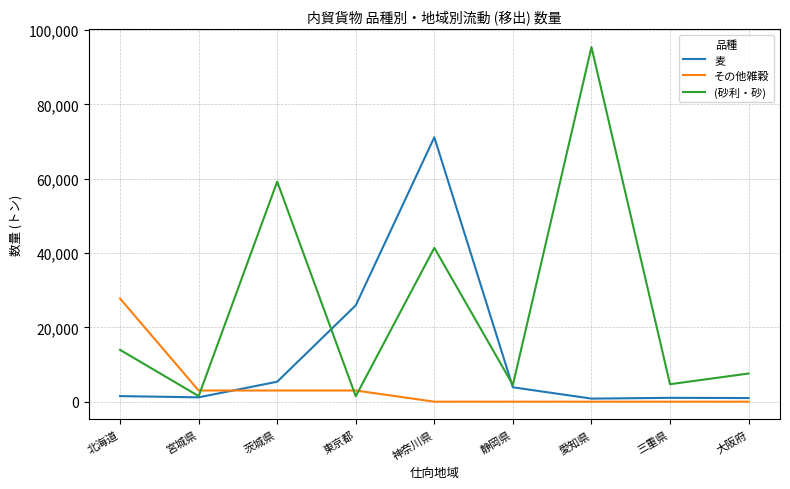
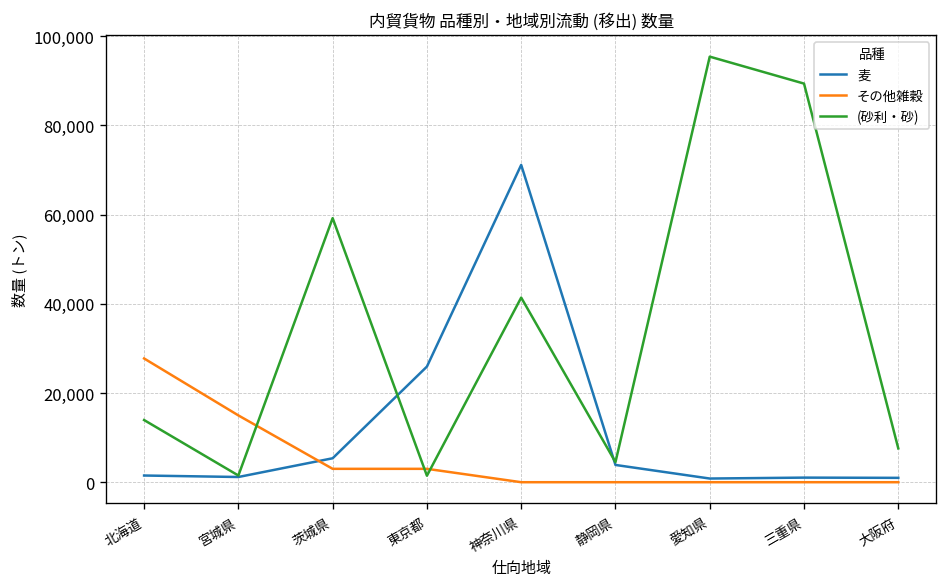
その他雑穀, 宮城県: 3,000 -> 15,000
(砂利・砂), 三重県: 5,000 -> 89,000
